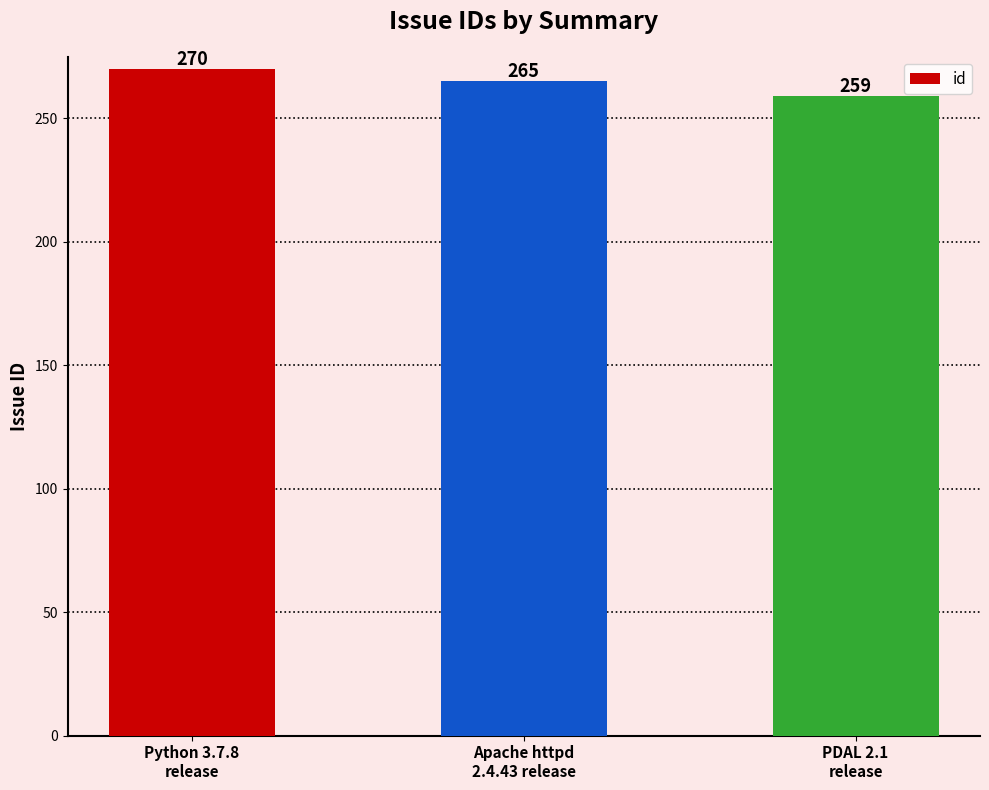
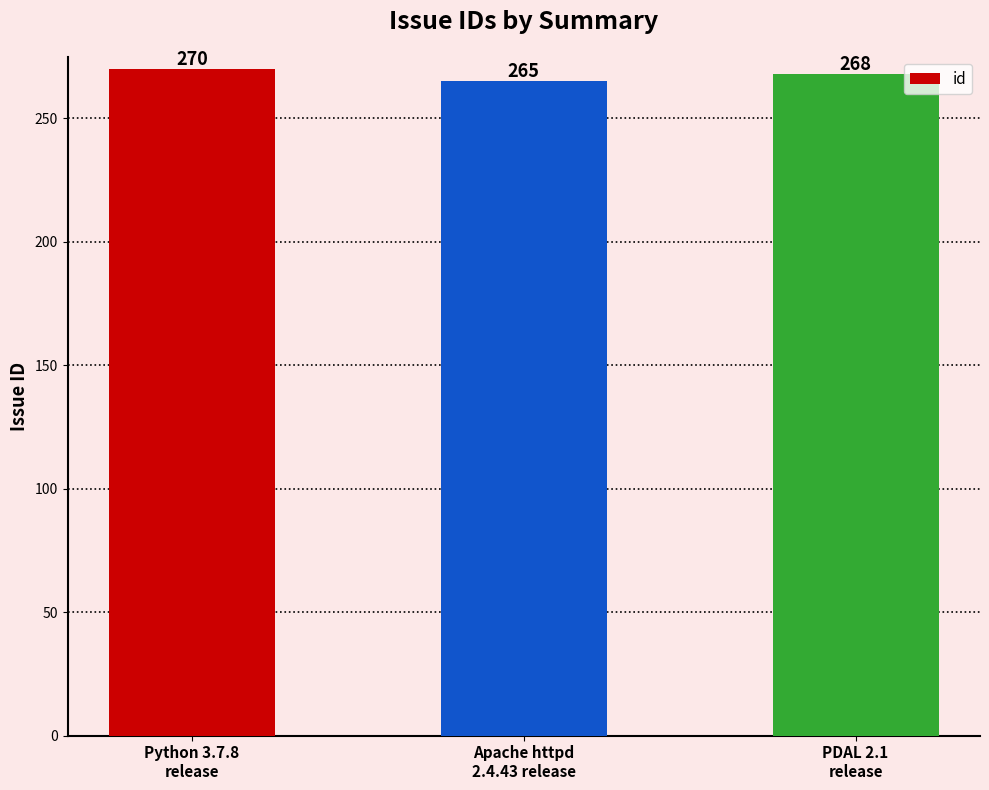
PDAL 2.1 release: 259 -> 268
